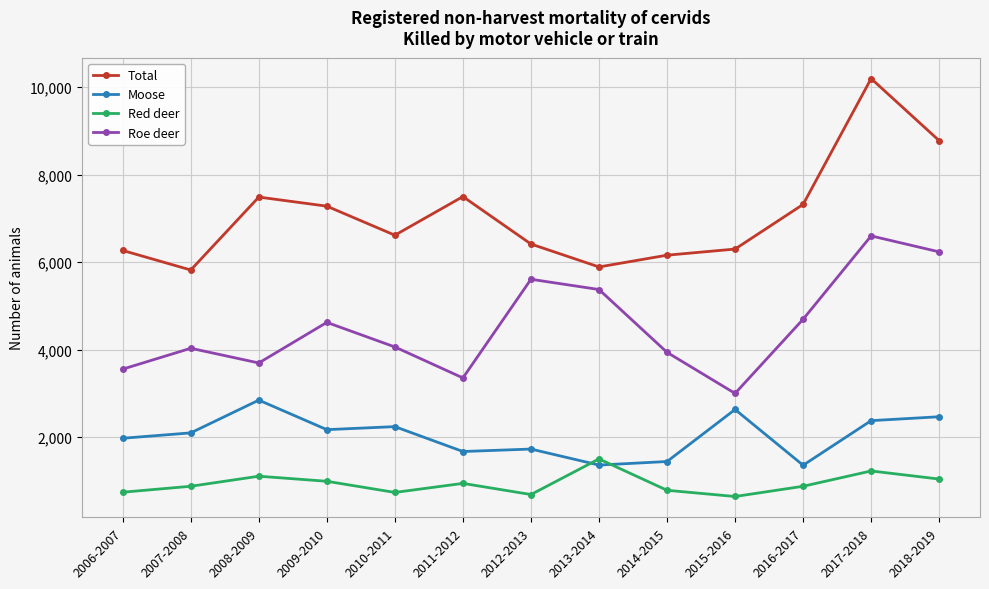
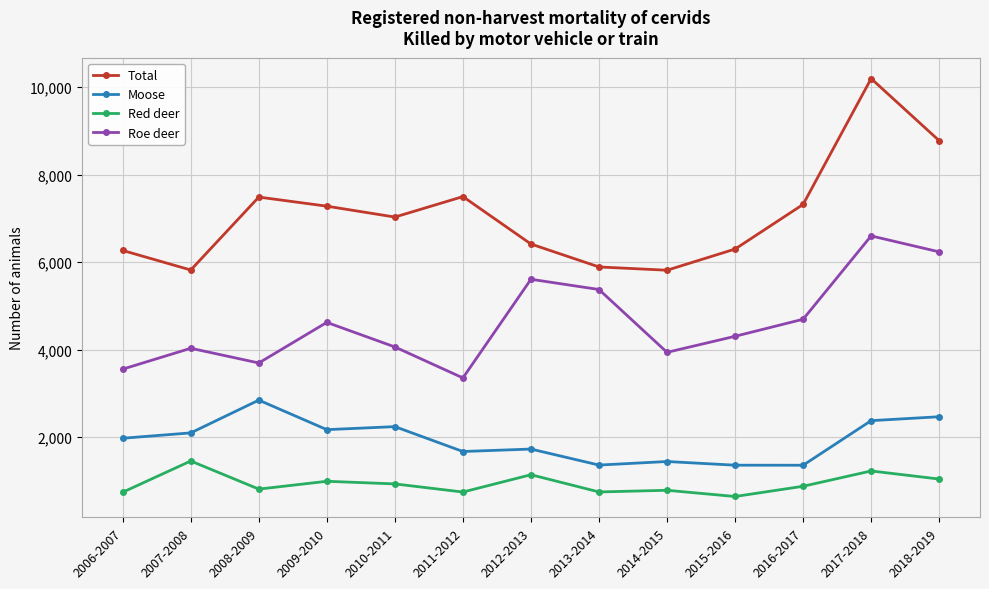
Red deer, 2007-2008: 900 -> 1,500
Red deer, 2008-2009: 1,100 -> 800
Total, 2010-2011: 6,600 -> 7,000
Red deer, 2010-2011: 700 -> 900
Red deer, 2011-2012: 900 -> 700
Red deer, 2012-2013: 700 -> 1,100
Red deer, 2013-2014: 1,500 -> 700
Total, 2014-2015: 6,200 -> 5,800
Moose, 2015-2016: 2,600 -> 1,400
Roe deer, 2015-2016: 3,000 -> 4,300
